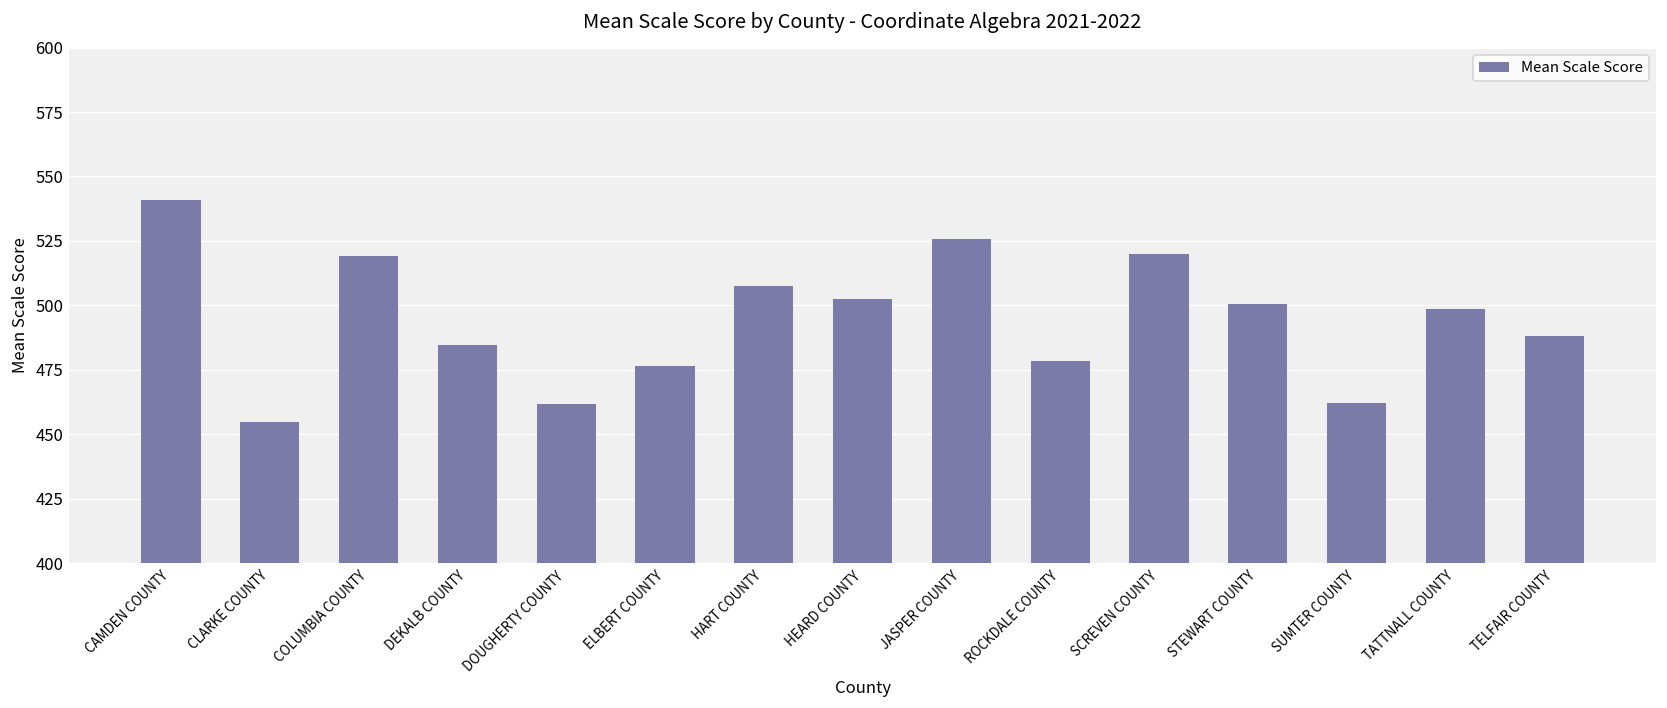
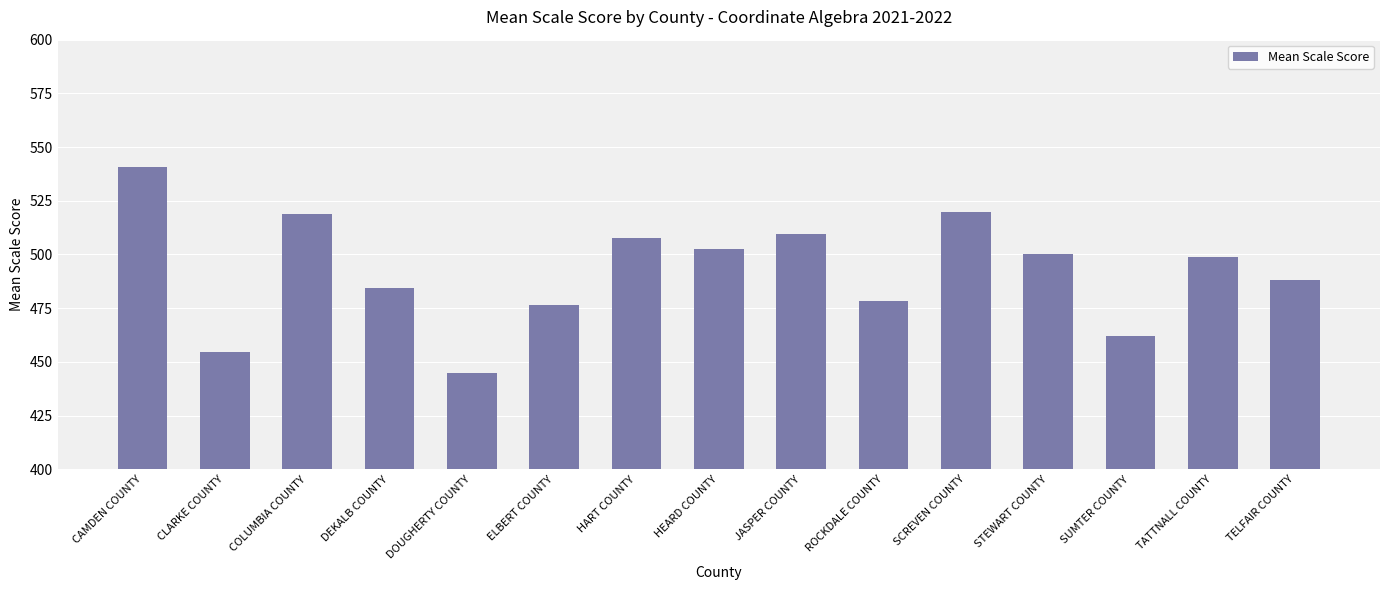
DOUGHERTY COUNTY: 462 -> 445
JASPER COUNTY: 526 -> 509
